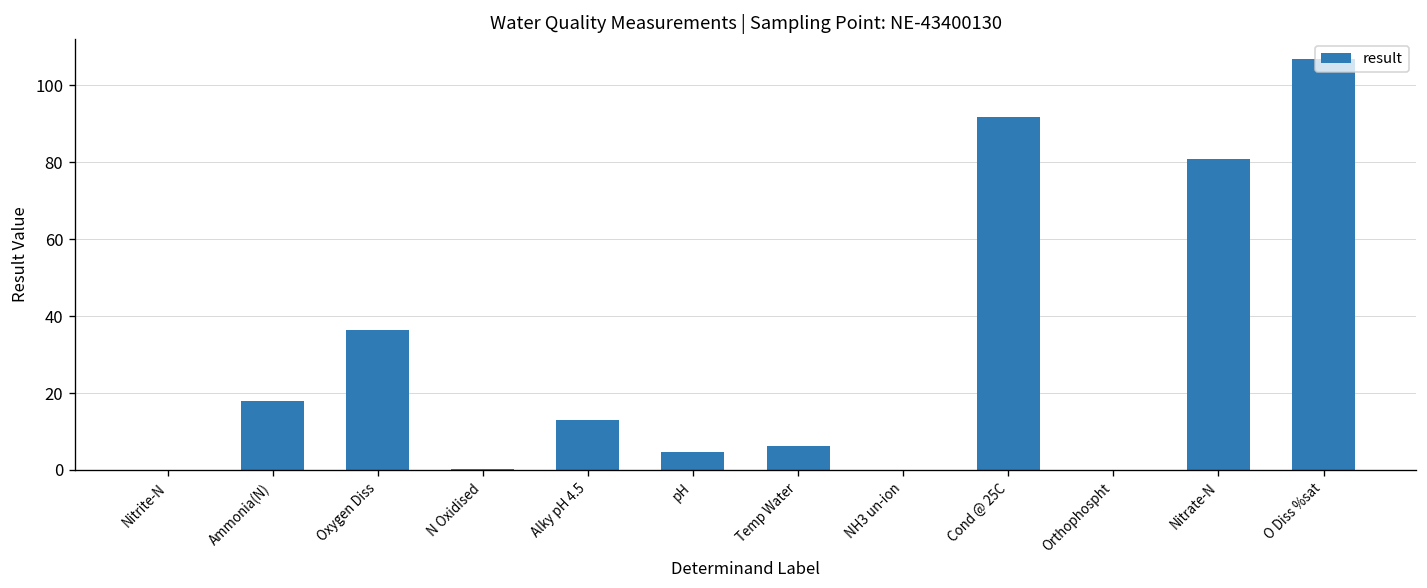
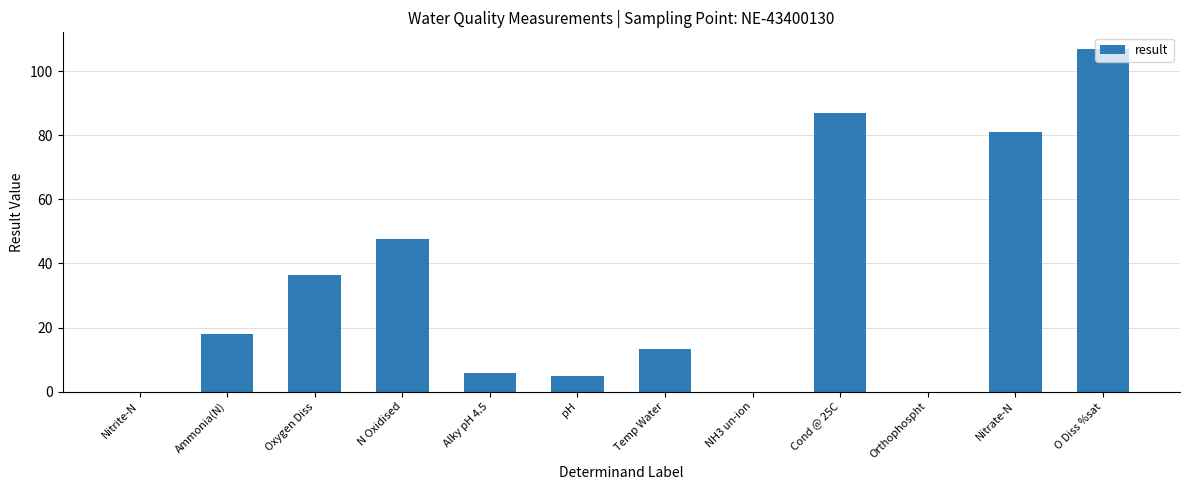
N Oxidised: 0 -> 48
Alky pH 4.5: 13 -> 6
Temp Water: 6 -> 13
Cond @ 25C: 92 -> 87
